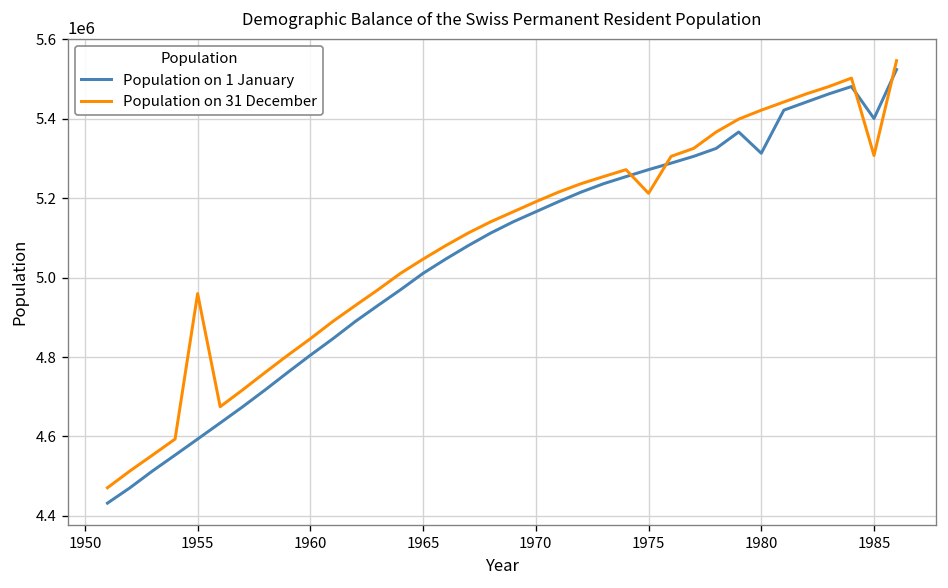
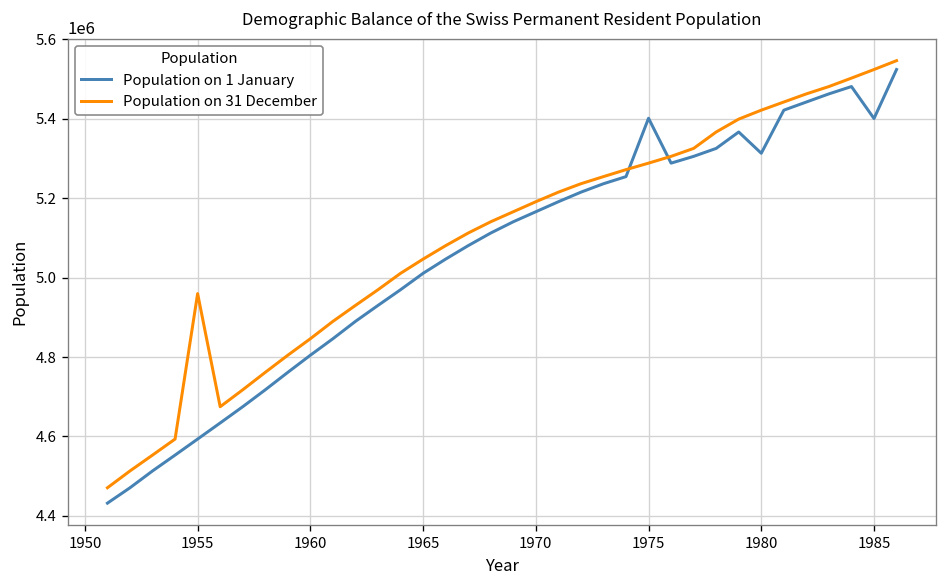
Population on 1 January, 1975: 5270000 -> 5400000
Population on 31 December, 1975: 5210000 -> 5290000
Population on 31 December, 1985: 5310000 -> 5520000
